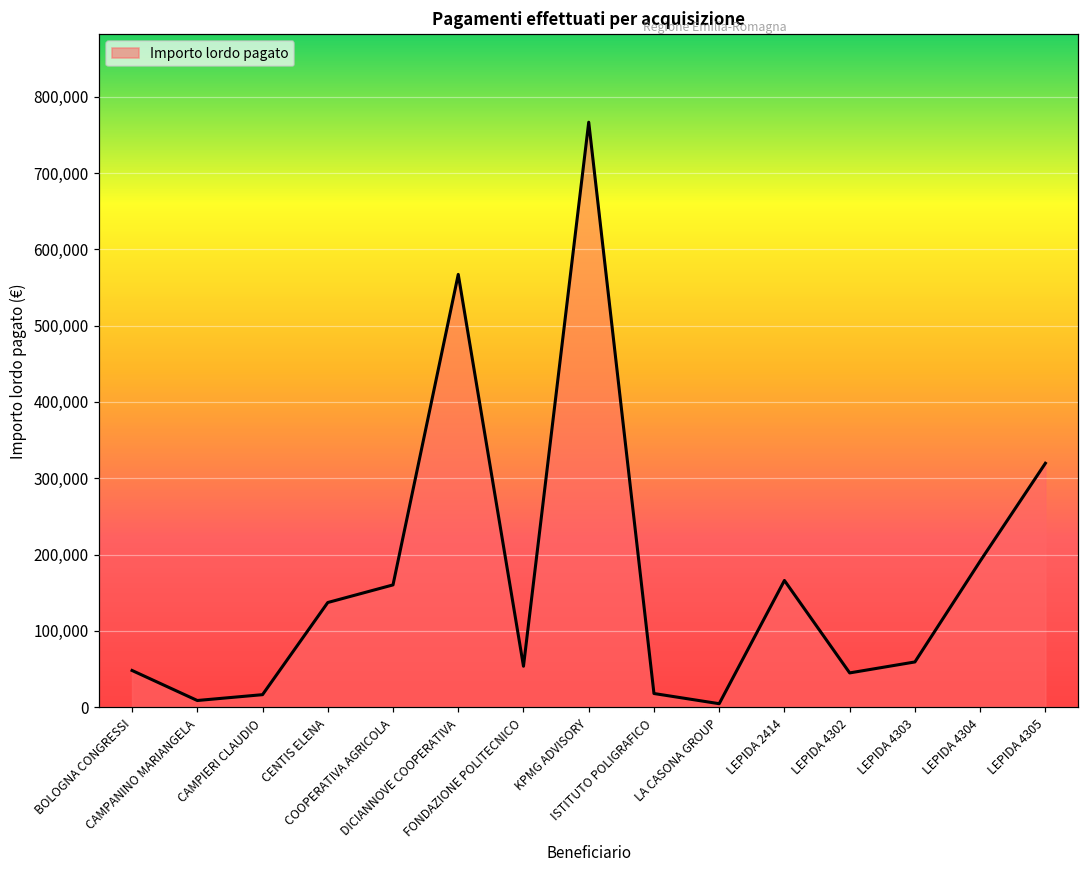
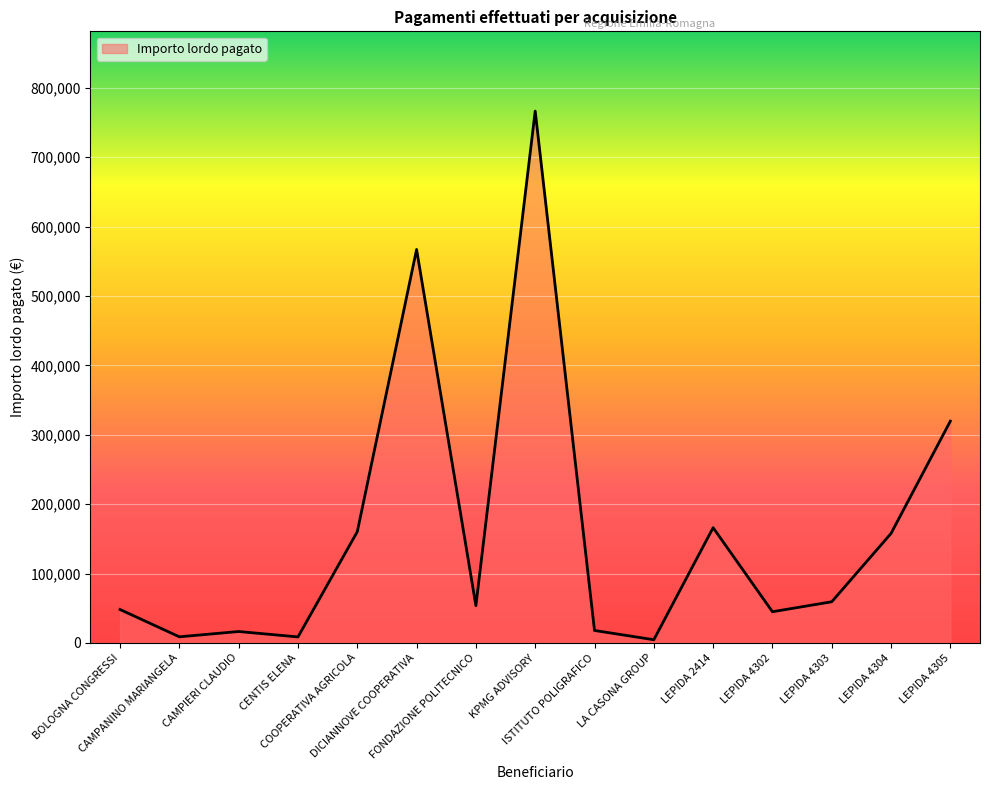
CENTIS ELENA: 140,000 -> 10,000
LEPIDA 4304: 190,000 -> 160,000
